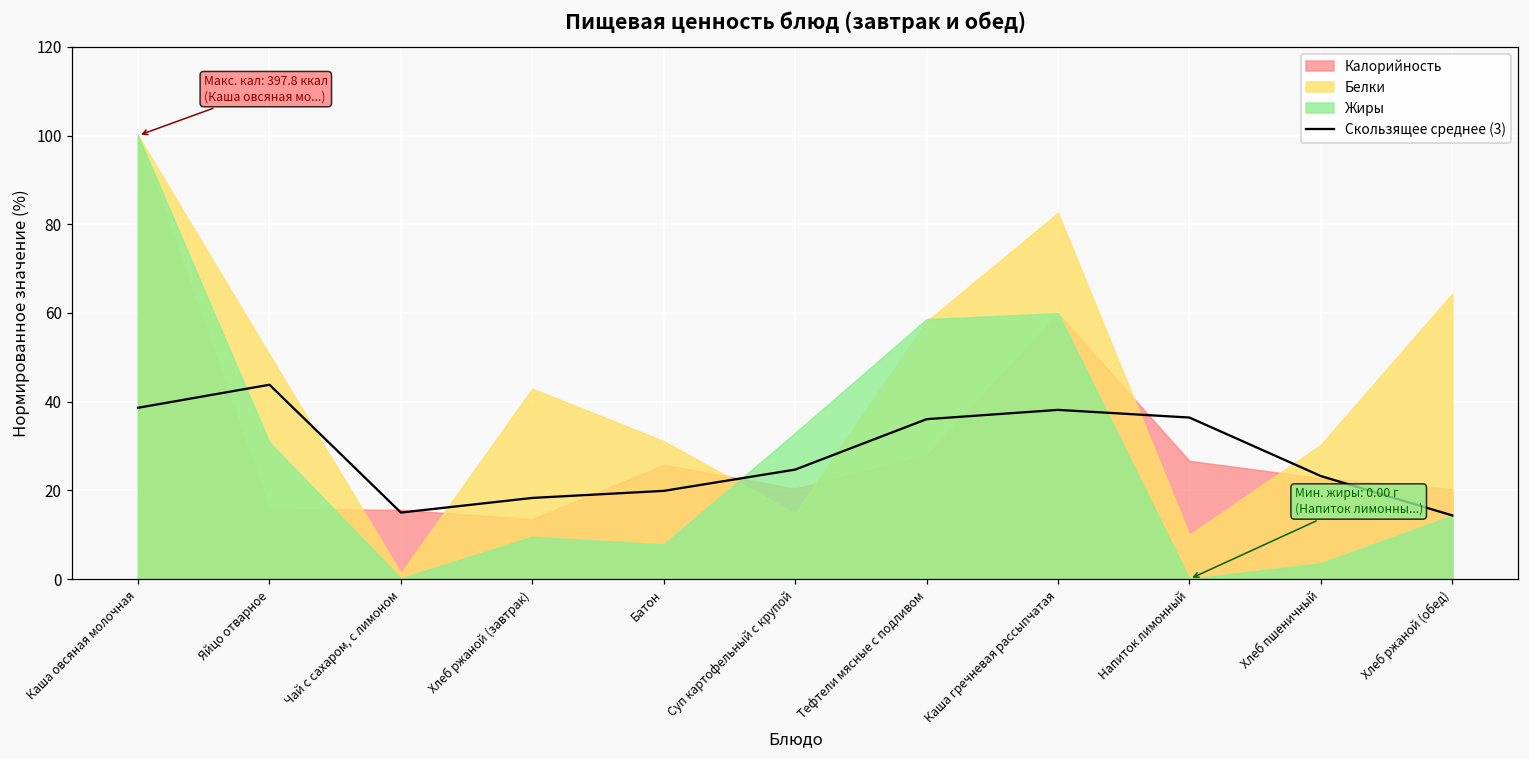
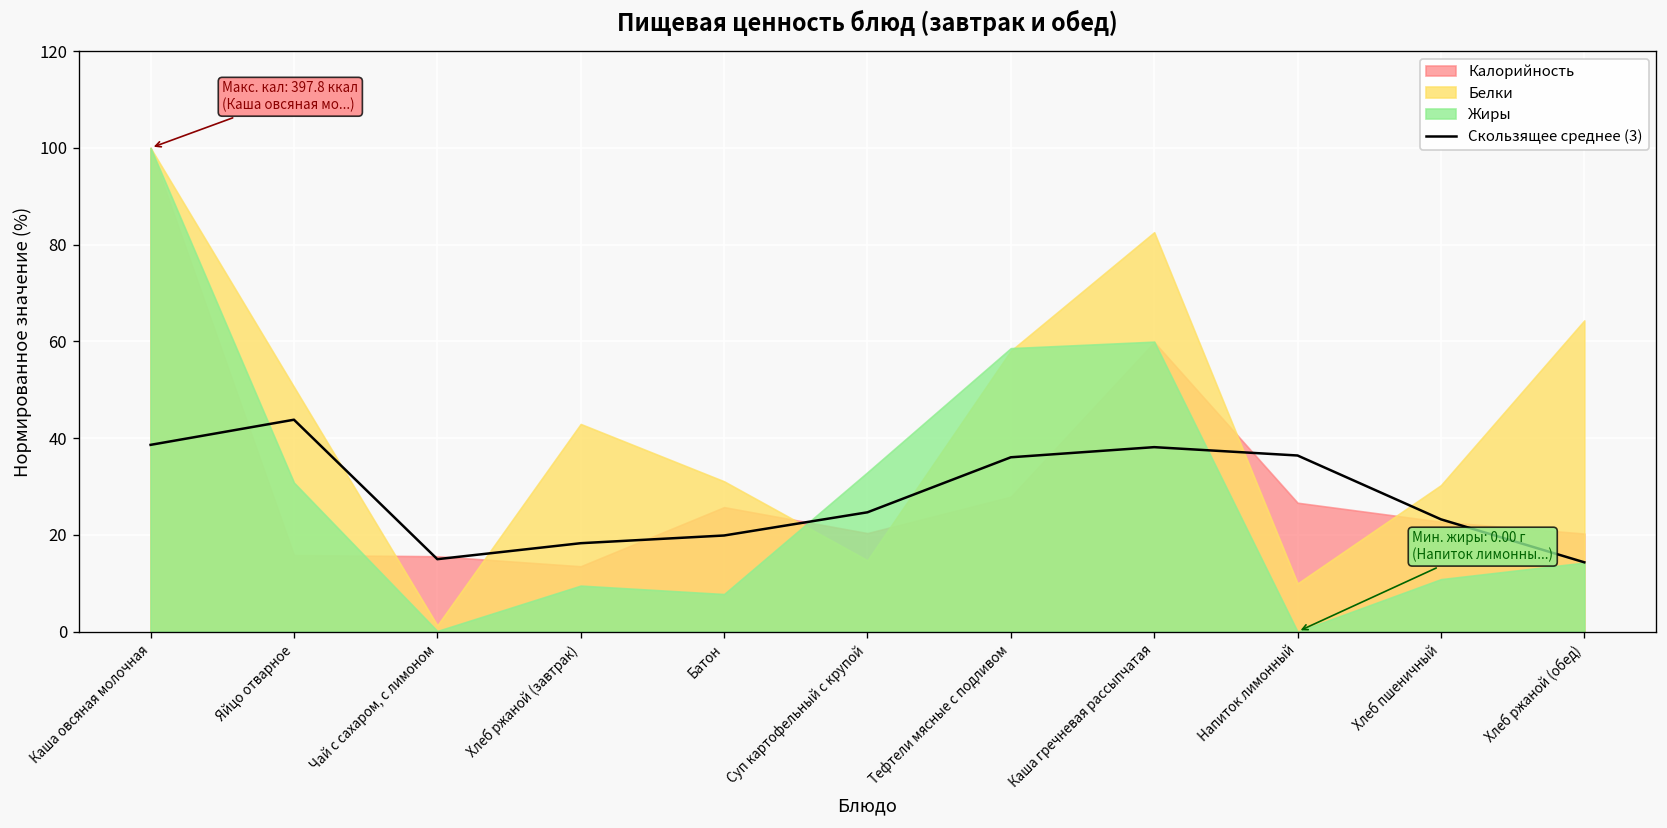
Жиры, Хлеб пшеничный: 4 -> 11
